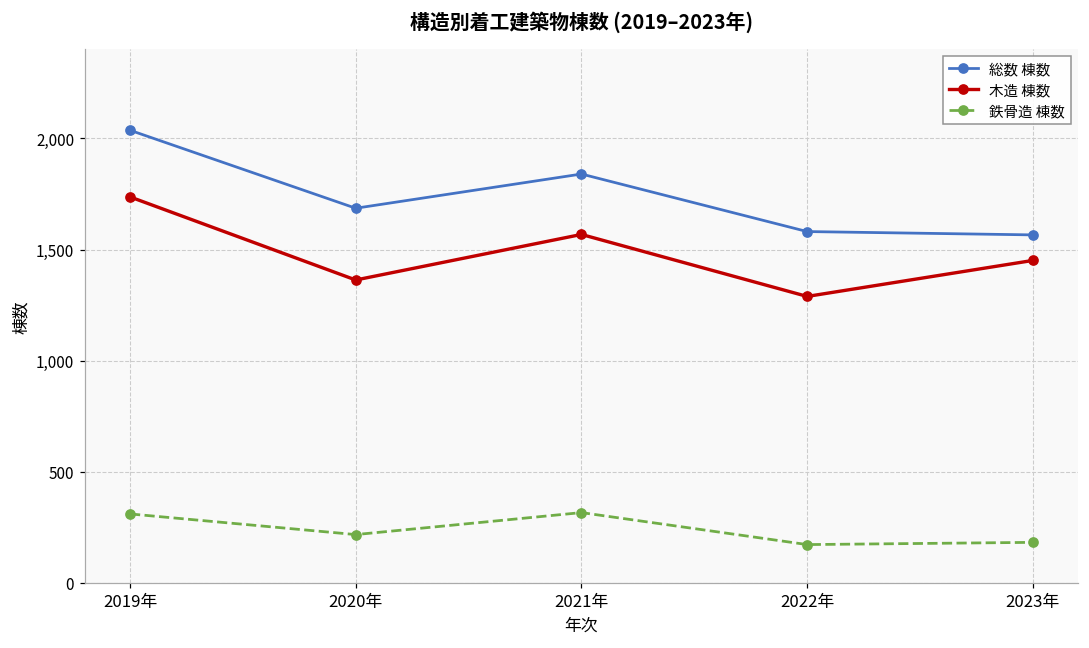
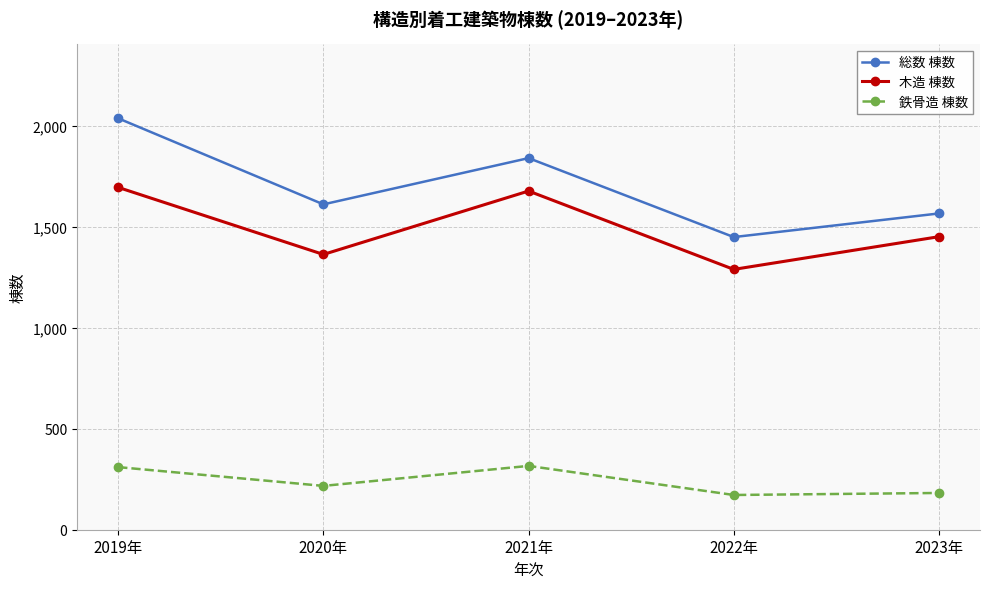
木造 棟数, 2019年: 1,740 -> 1,700
総数 棟数, 2020年: 1,690 -> 1,610
木造 棟数, 2021年: 1,570 -> 1,680
総数 棟数, 2022年: 1,580 -> 1,450
